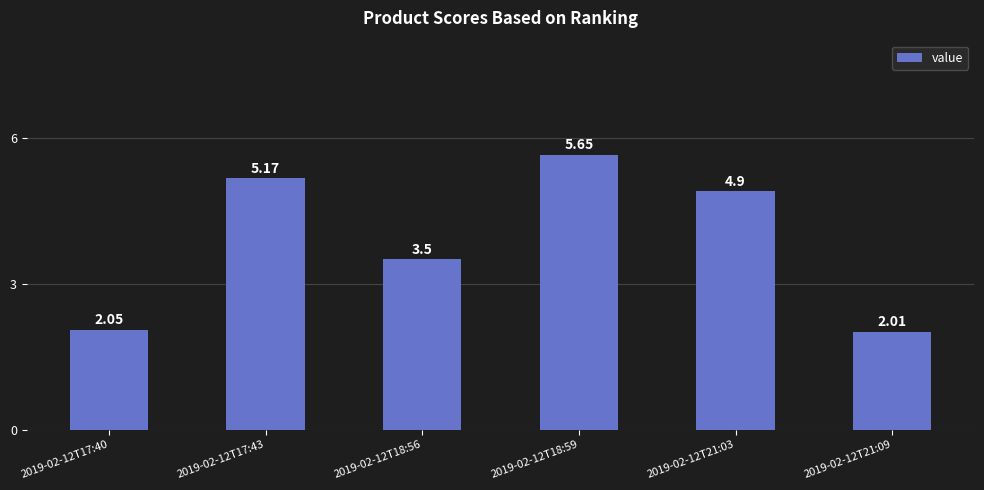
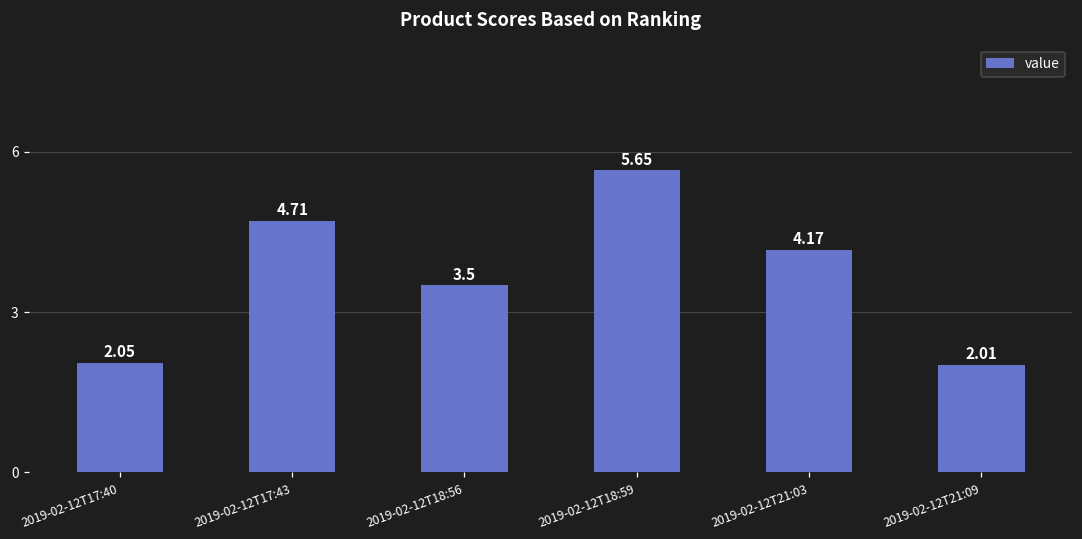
2019-02-12T17:43: 5.17 -> 4.71
2019-02-12T21:03: 4.9 -> 4.17
